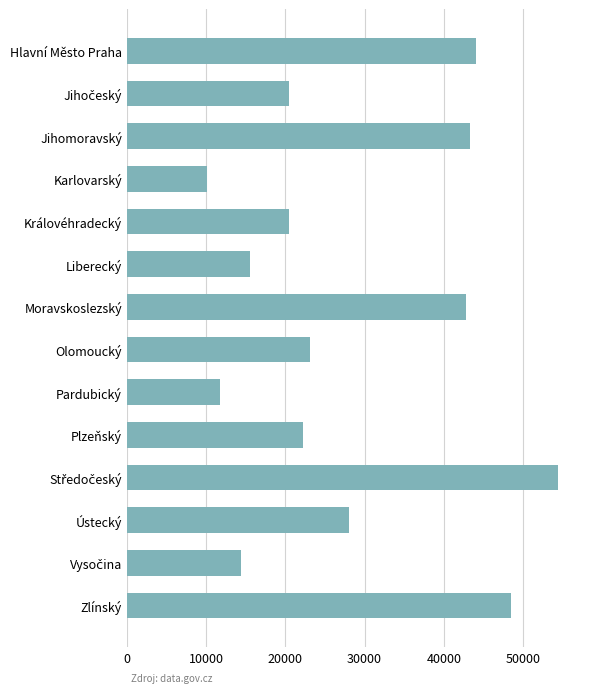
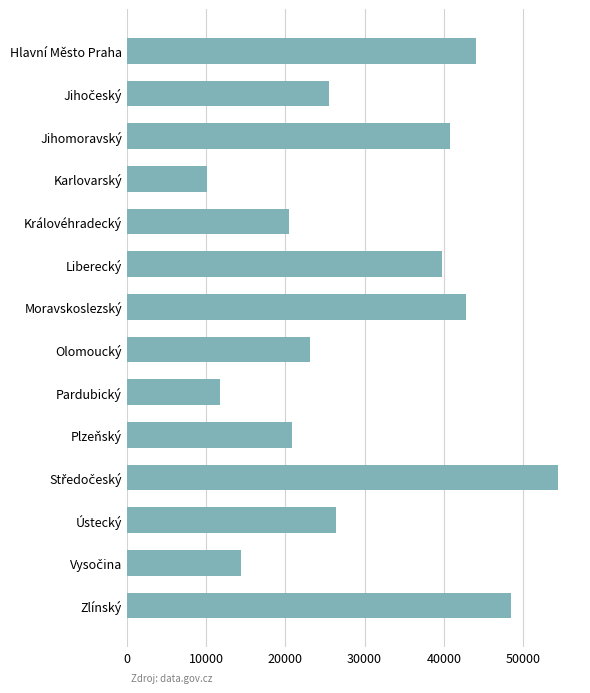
Jihočeský: 20000 -> 26000
Jihomoravský: 43000 -> 41000
Liberecký: 16000 -> 40000
Plzeňský: 22000 -> 21000
Ústecký: 28000 -> 26000
